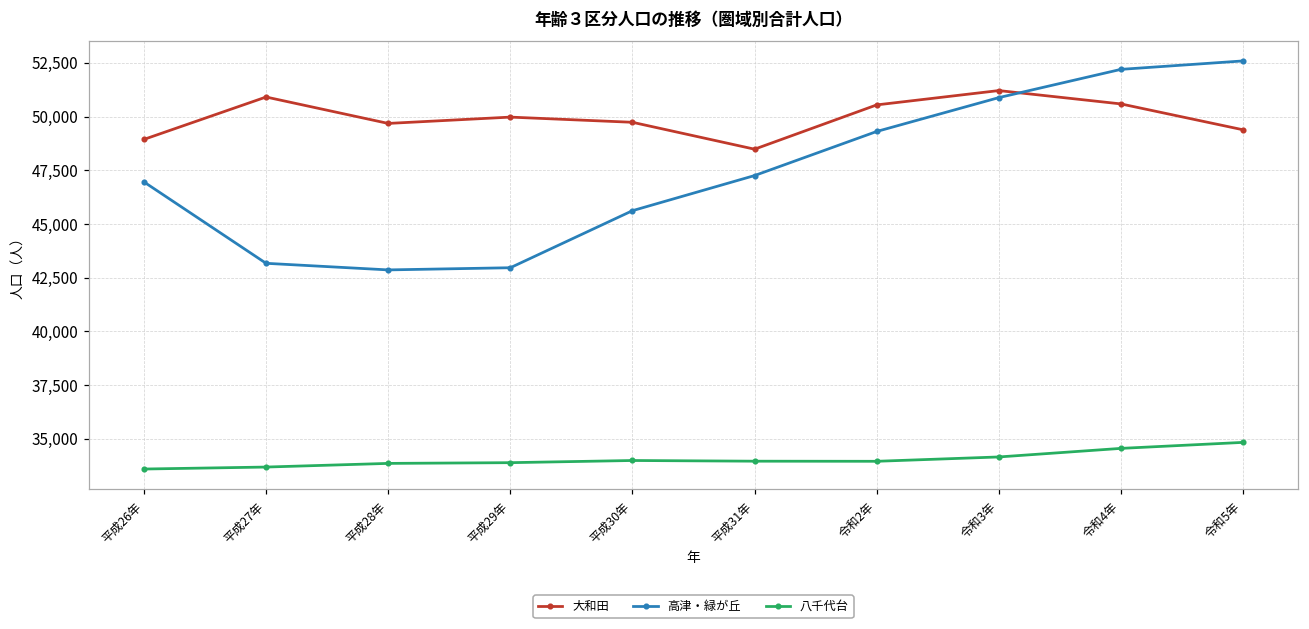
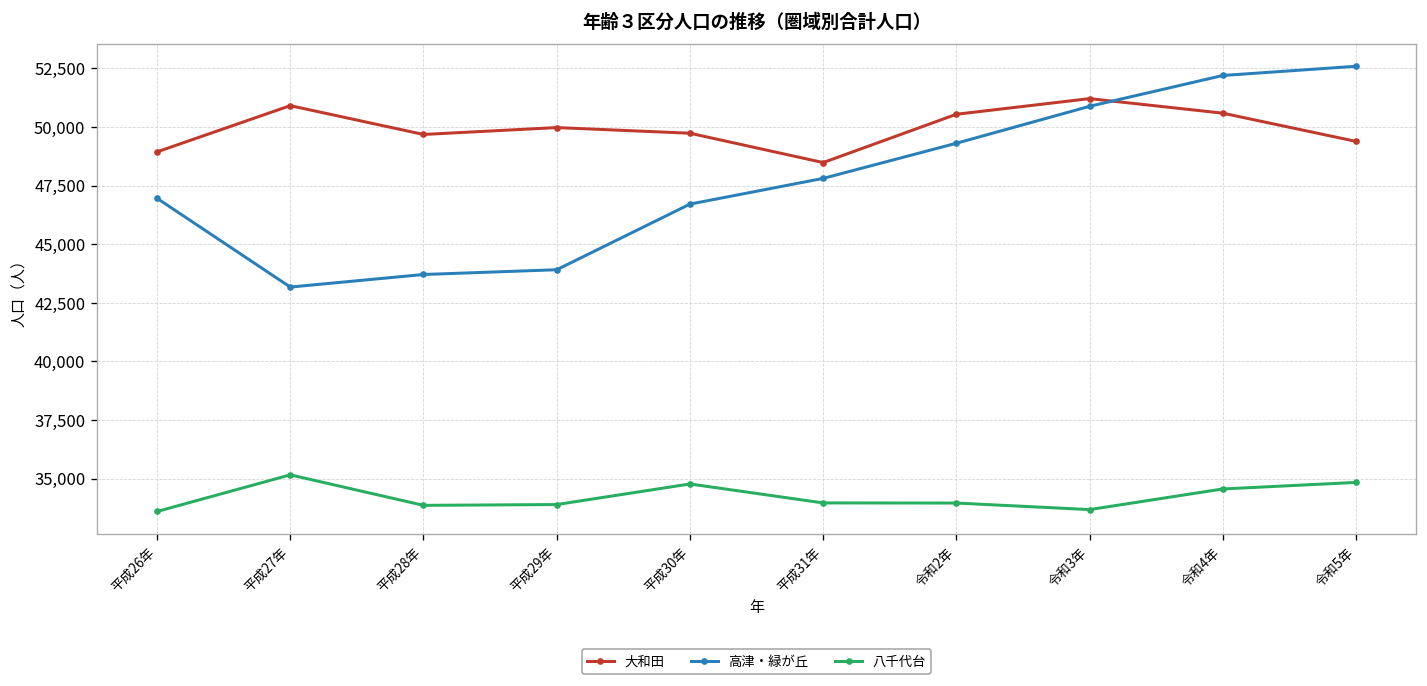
八千代台, 平成27年: 33,700 -> 35,200
高津・緑が丘, 平成28年: 42,900 -> 43,700
高津・緑が丘, 平成29年: 43,000 -> 43,900
高津・緑が丘, 平成30年: 45,600 -> 46,700
八千代台, 平成30年: 34,000 -> 34,800
高津・緑が丘, 平成31年: 47,300 -> 47,800
八千代台, 令和3年: 34,200 -> 33,700
